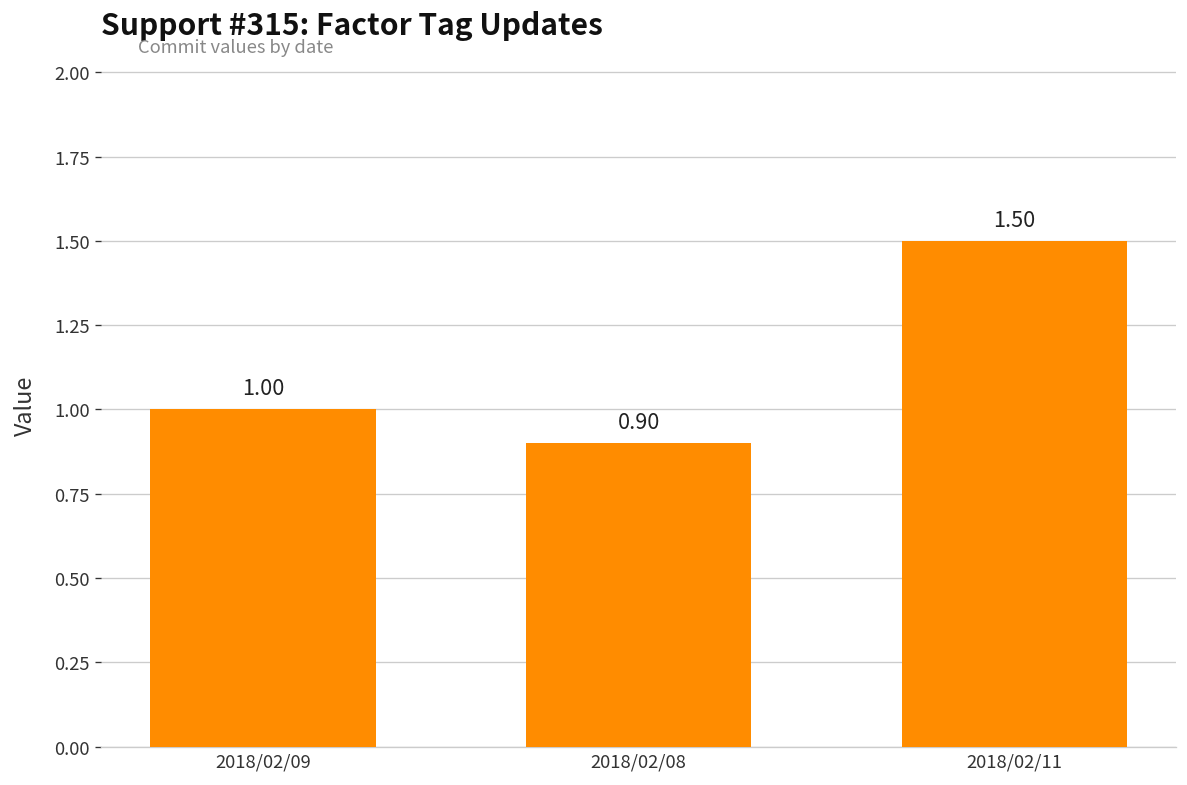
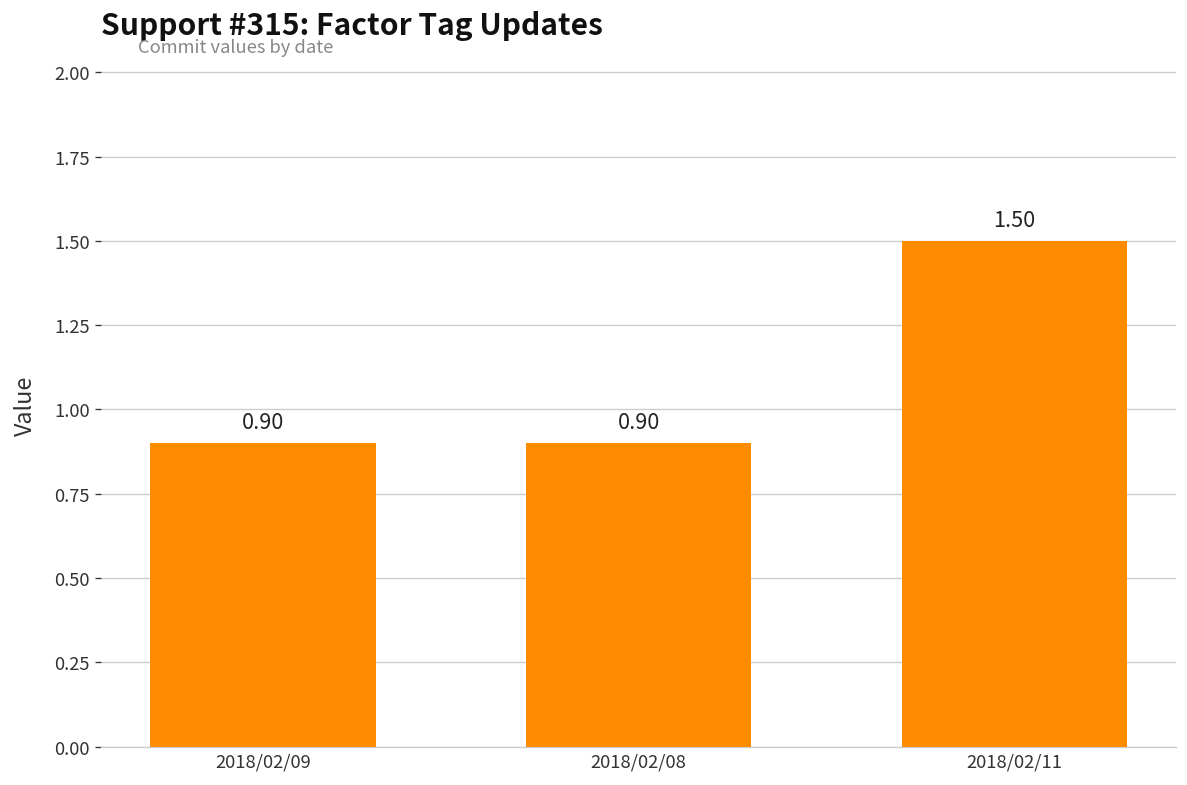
2018/02/09: 1.00 -> 0.90
